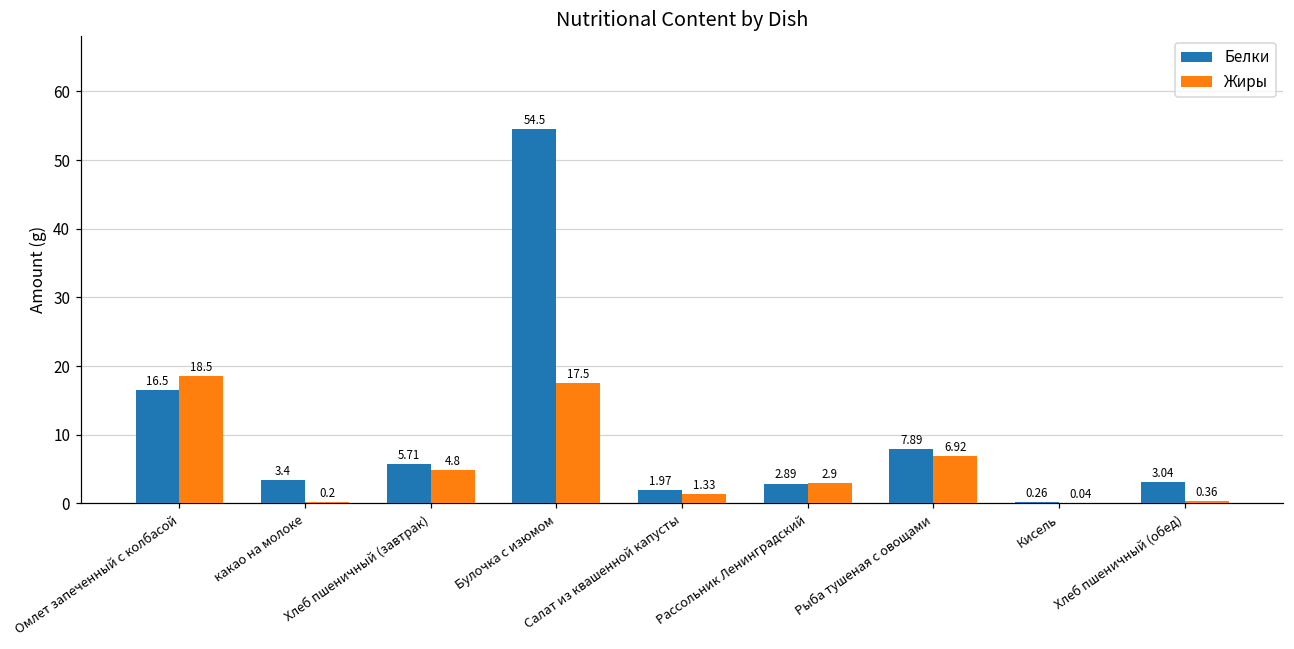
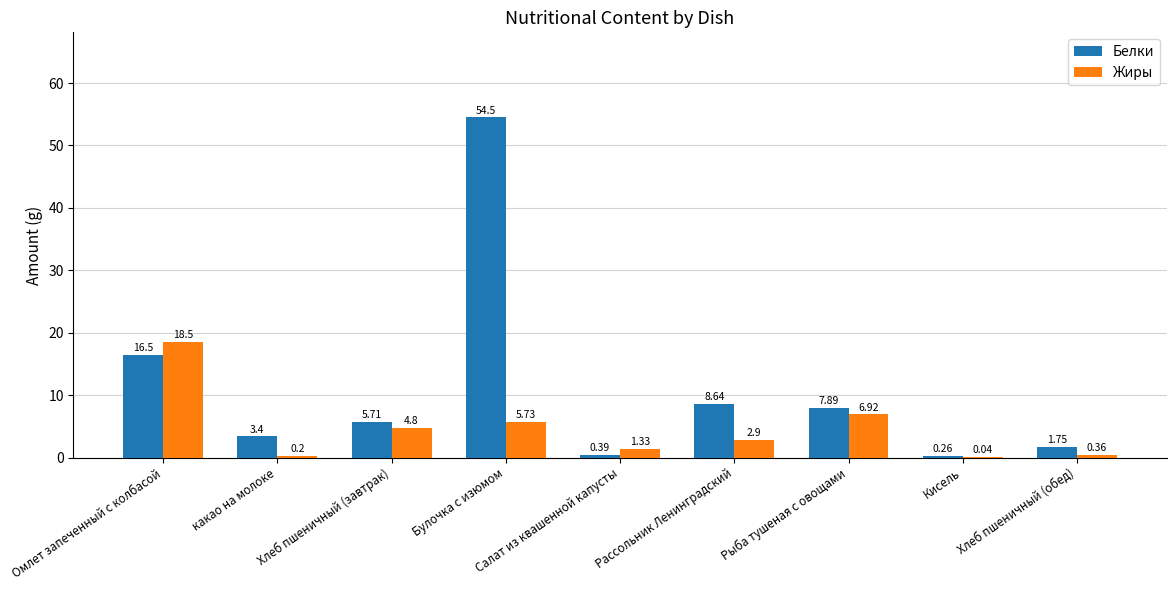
Жиры, Булочка с изюмом: 17.5 -> 5.73
Белки, Салат из квашенной капусты: 1.97 -> 0.39
Белки, Рассольник Ленинградский: 2.89 -> 8.64
Белки, Хлеб пшеничный (обед): 3.04 -> 1.75
